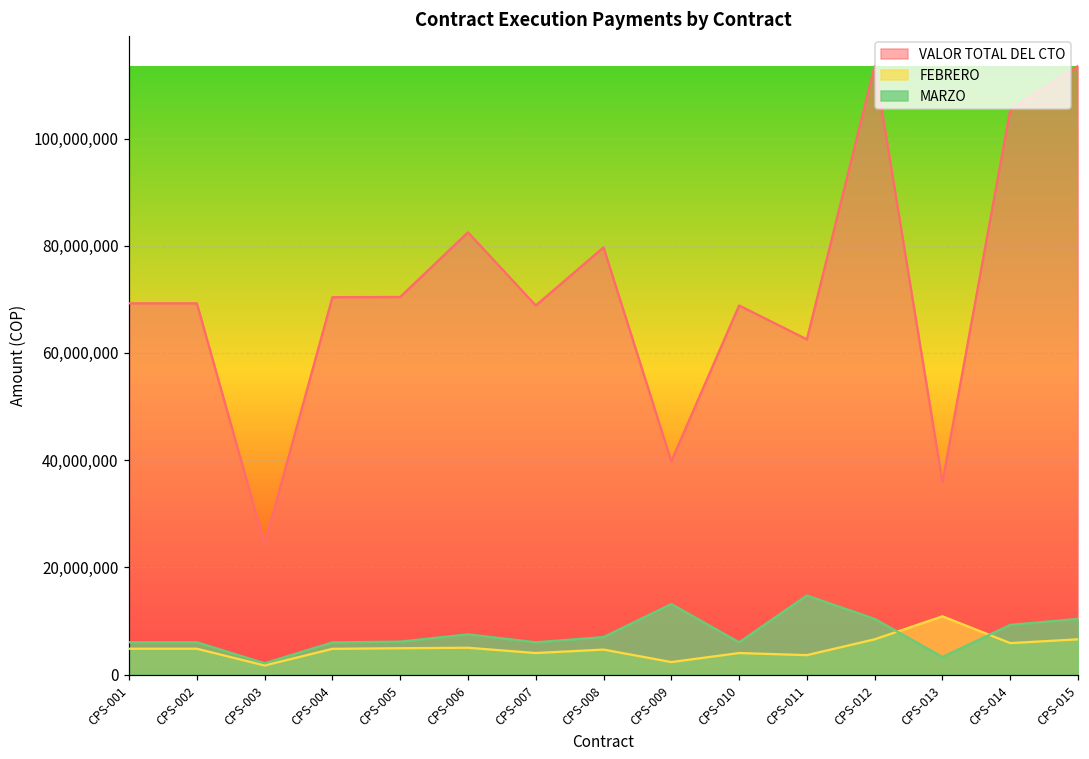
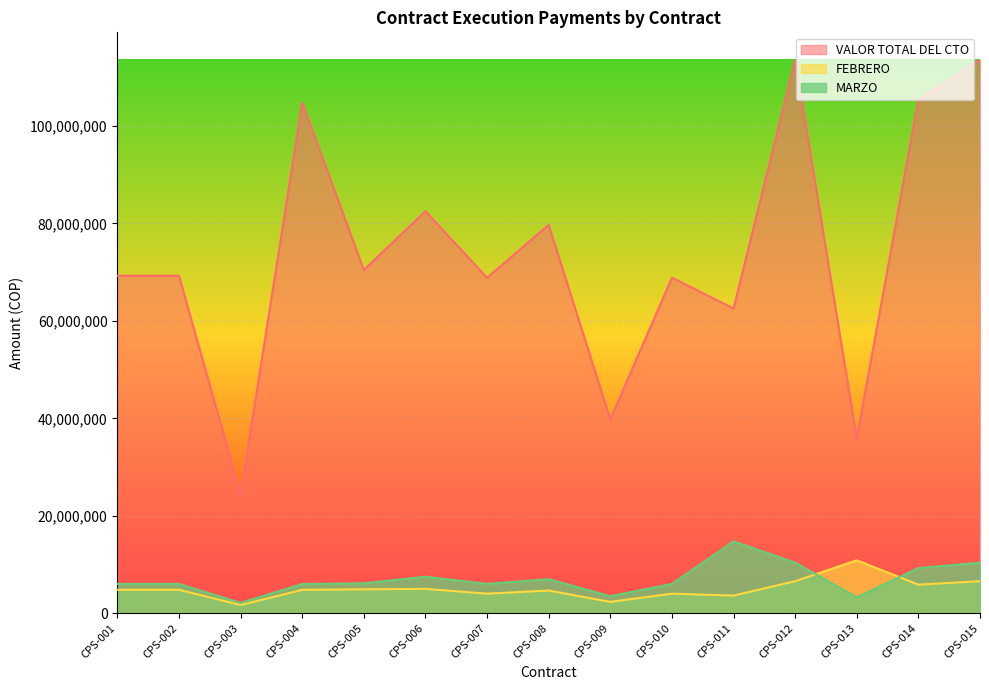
VALOR TOTAL DEL CTO, CPS-004: 70,000,000 -> 105,000,000
MARZO, CPS-009: 13,000,000 -> 4,000,000
